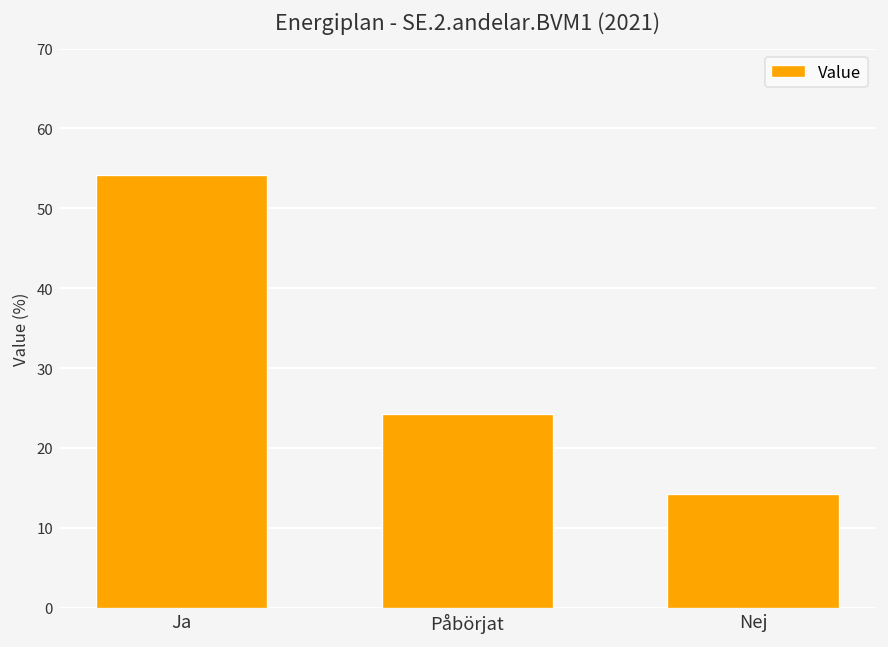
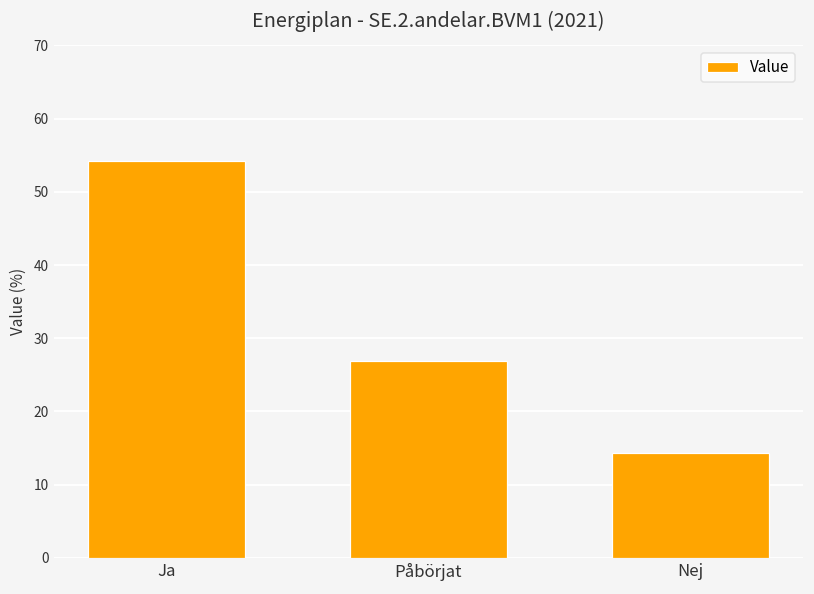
Påbörjat: 24 -> 27
